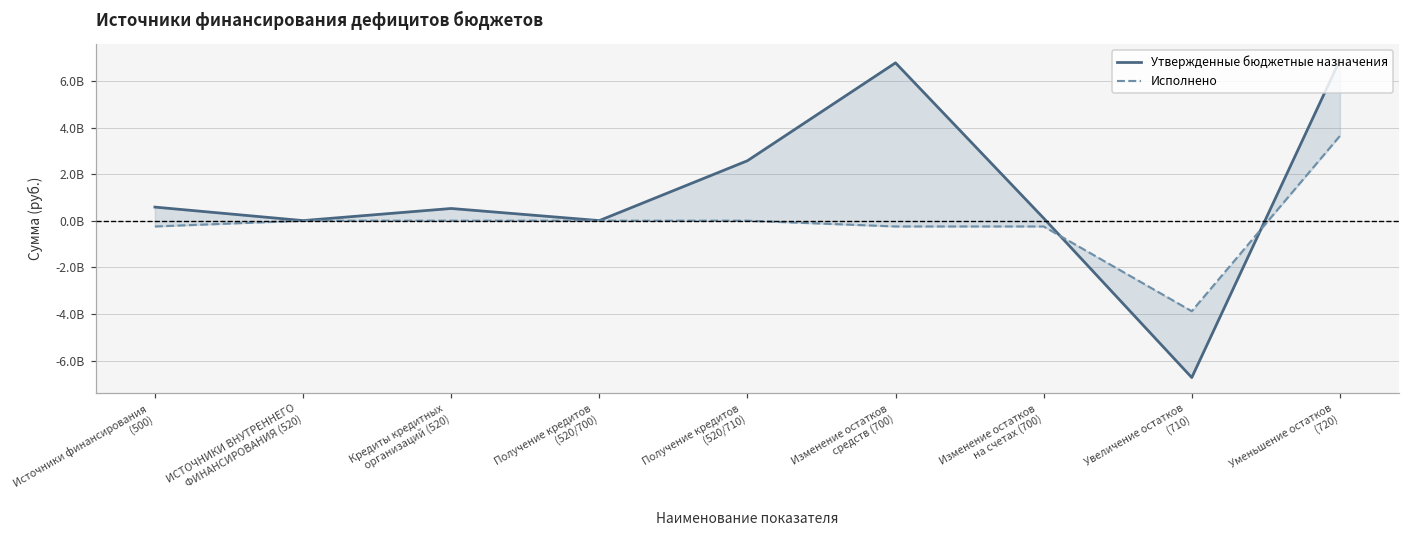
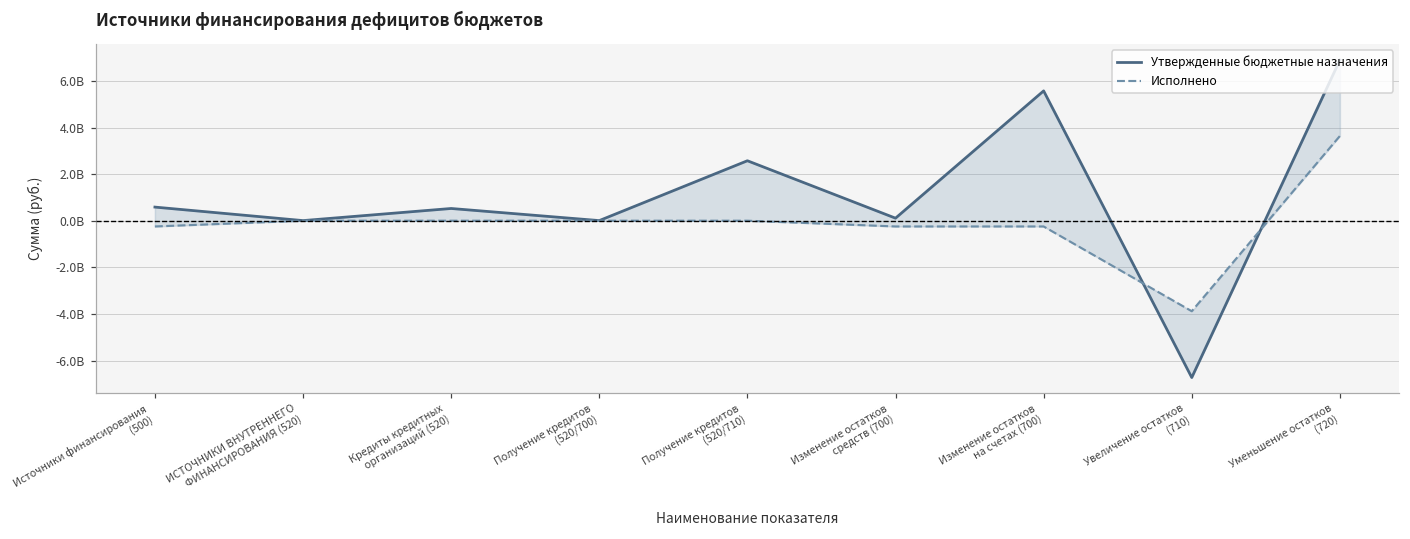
Утвержденные бюджетные назначения, Изменение остатков средств (700): 6800000000 -> 100000000
Утвержденные бюджетные назначения, Изменение остатков на счетах (700): 100000000 -> 5600000000
